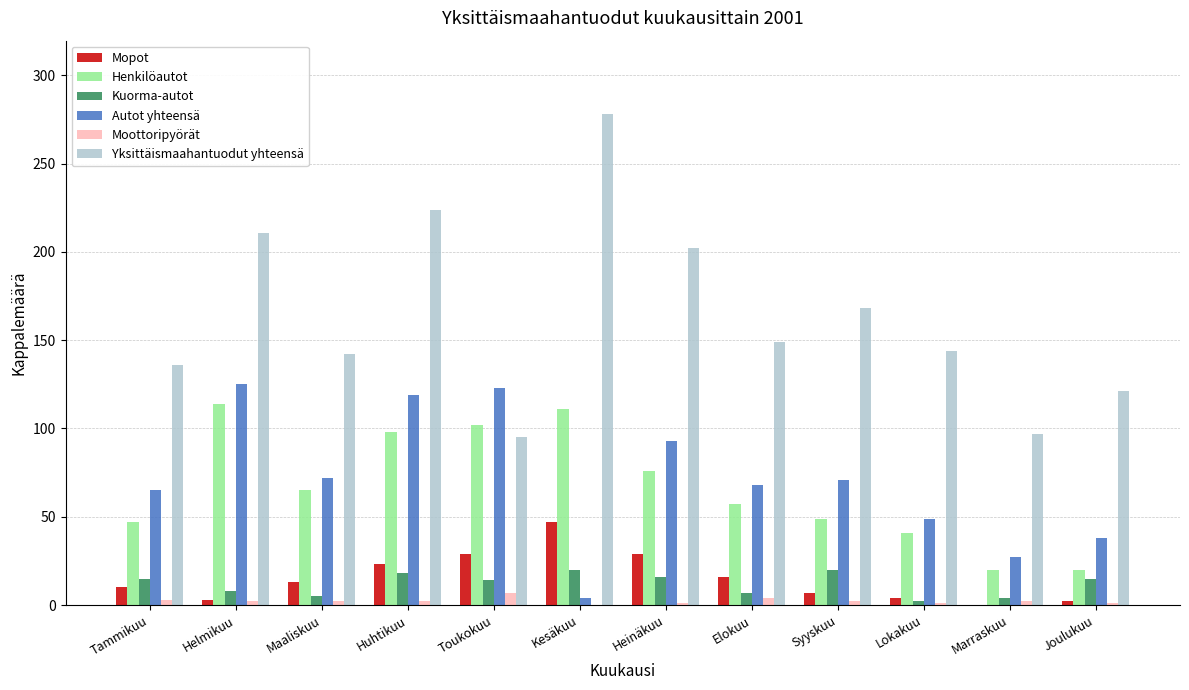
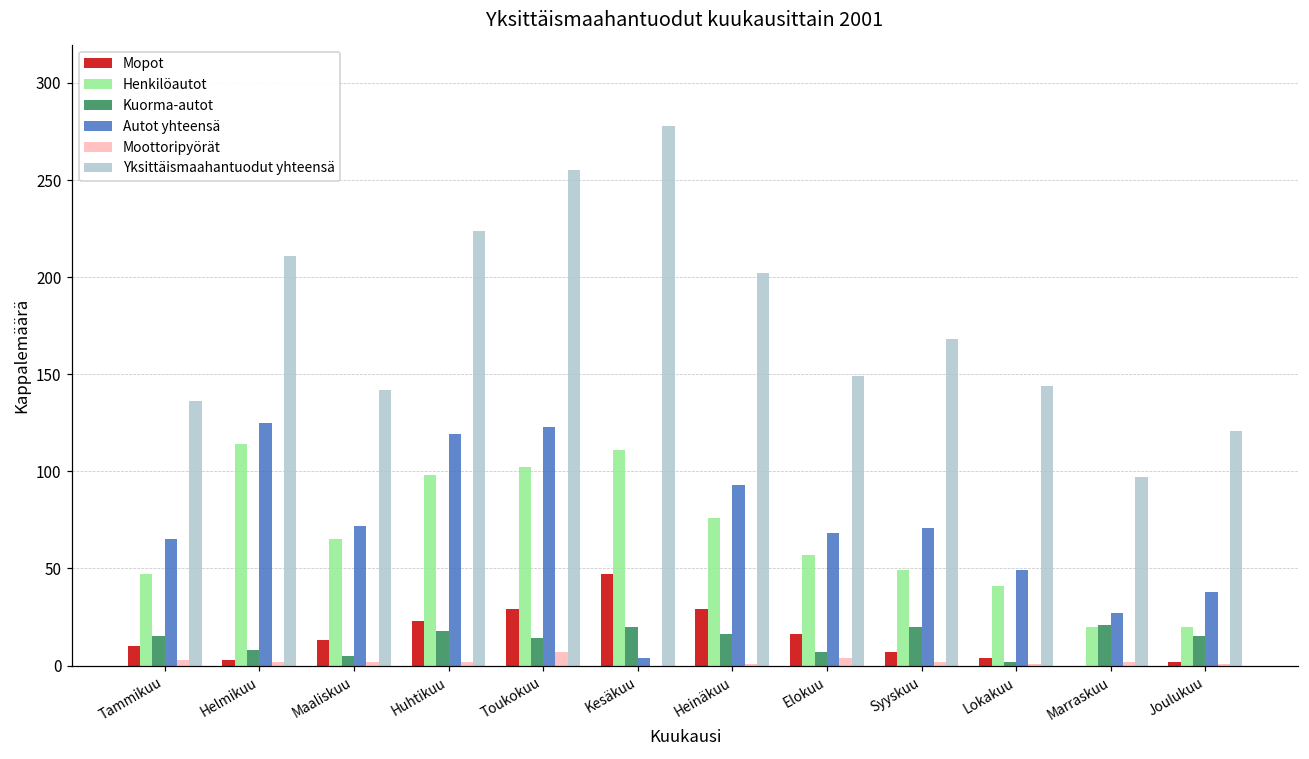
Yksittäismaahantuodut yhteensä, Toukokuu: 95 -> 255
Kuorma-autot, Marraskuu: 4 -> 21
